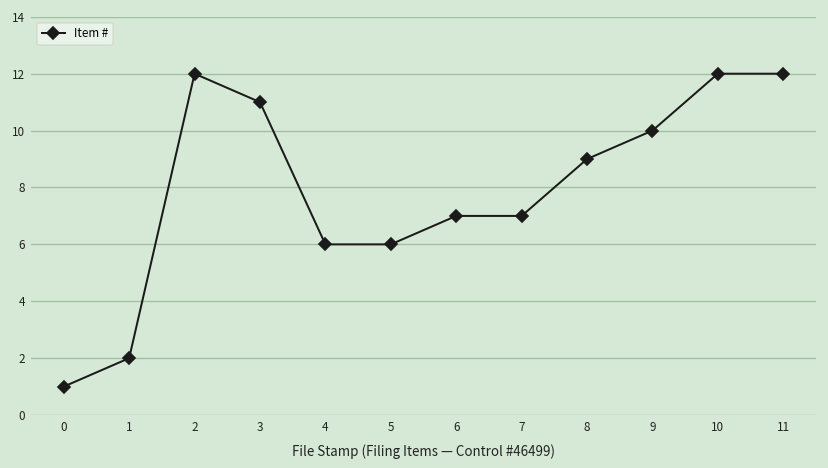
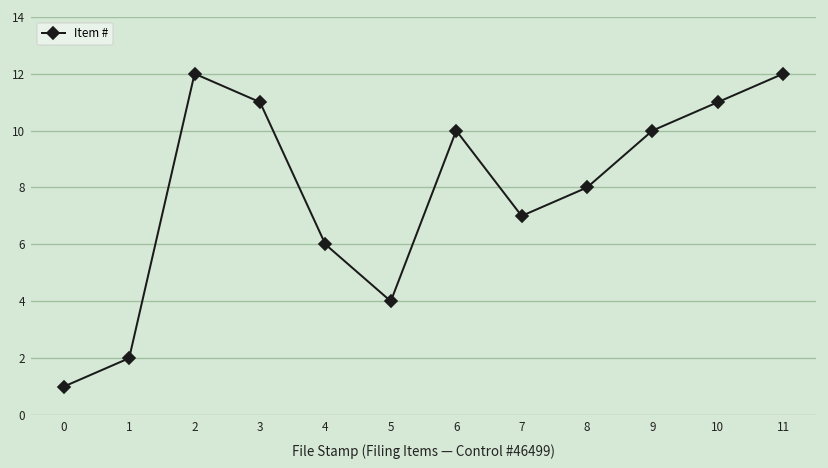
5: 6 -> 4
6: 7 -> 10
8: 9 -> 8
10: 12 -> 11
